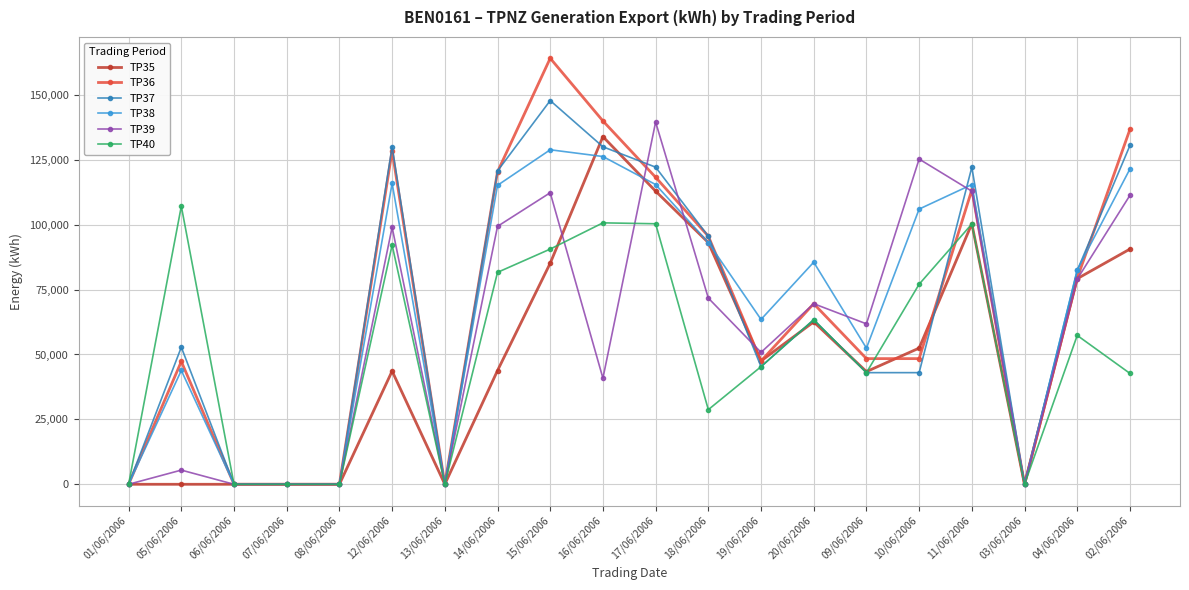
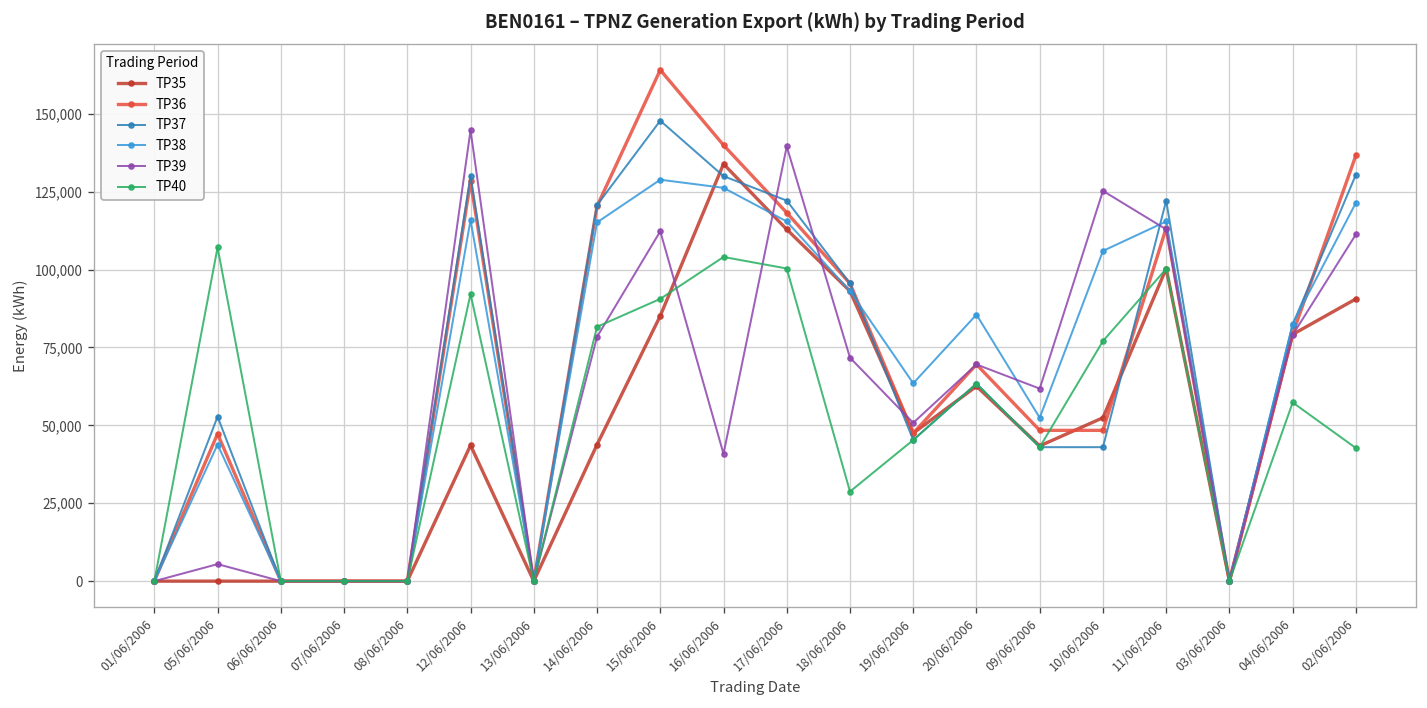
TP39, 12/06/2006: 99,000 -> 145,000
TP39, 14/06/2006: 99,000 -> 78,000
TP40, 16/06/2006: 101,000 -> 104,000
